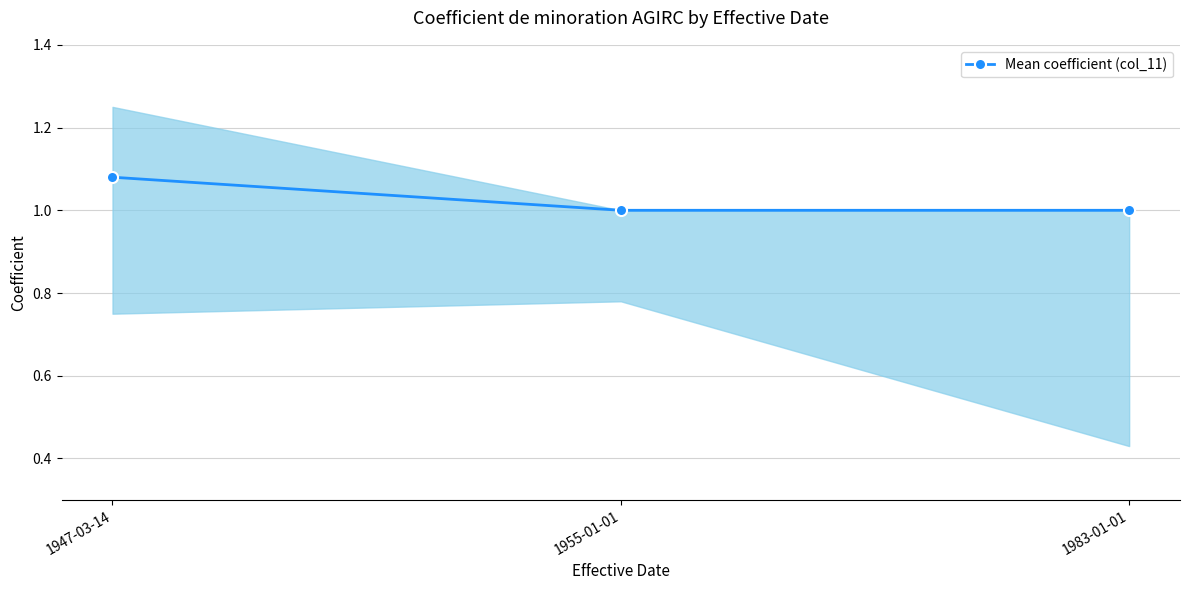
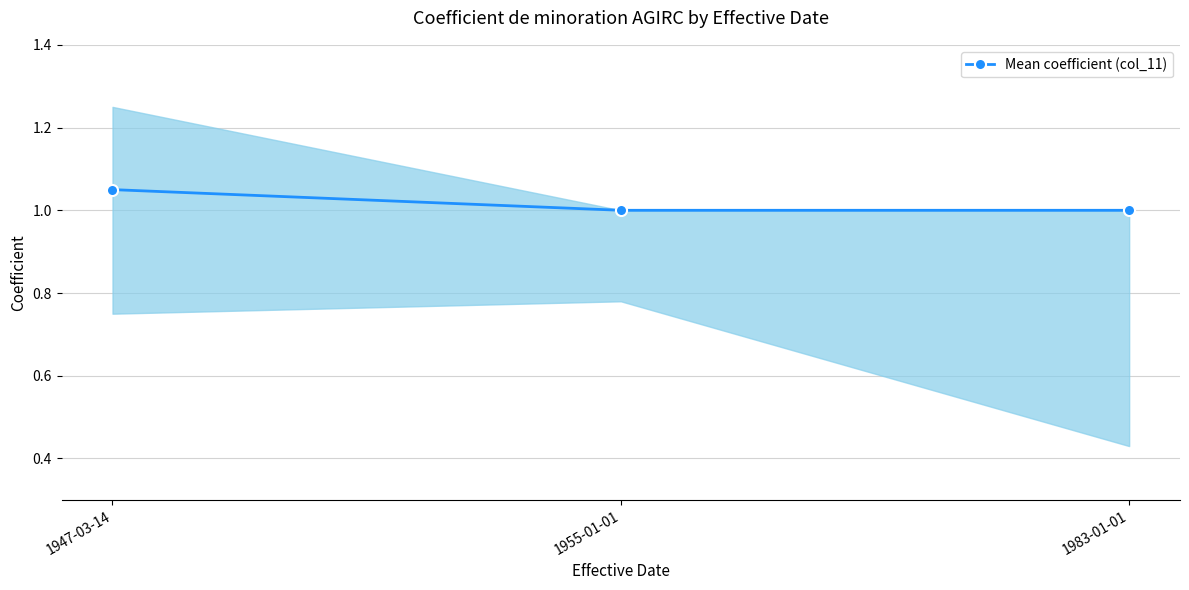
Mean coefficient (col_11), 1947-03-14: 1.08 -> 1.05
